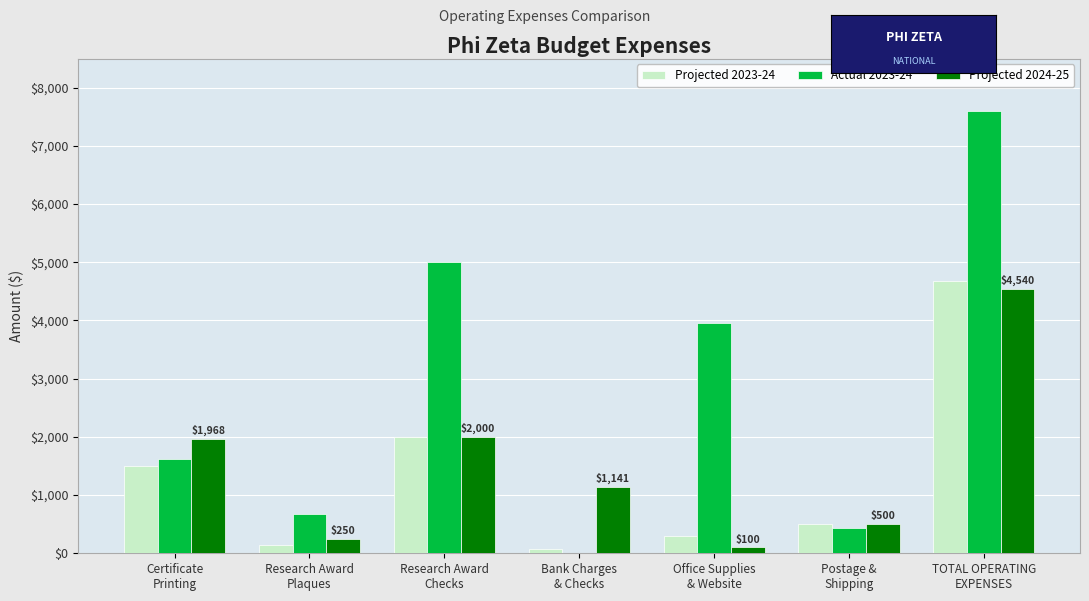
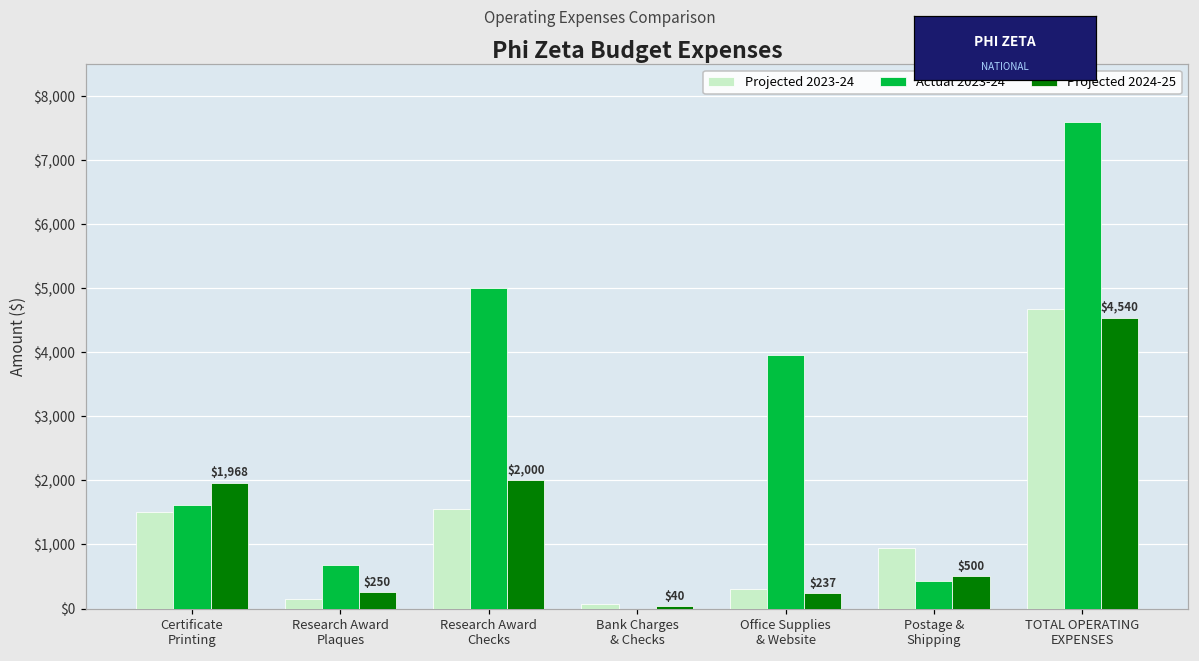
Projected 2023-24, Research Award Checks: $2,000 -> $1,500
Projected 2024-25, Bank Charges & Checks: $1,141 -> $40
Projected 2024-25, Office Supplies & Website: $100 -> $237
Projected 2023-24, Postage & Shipping: $500 -> $900
